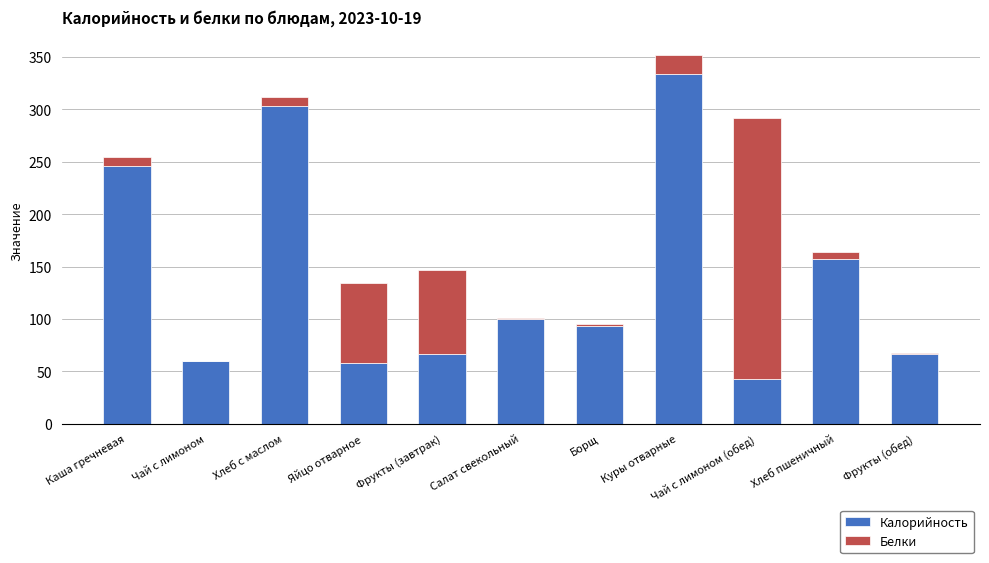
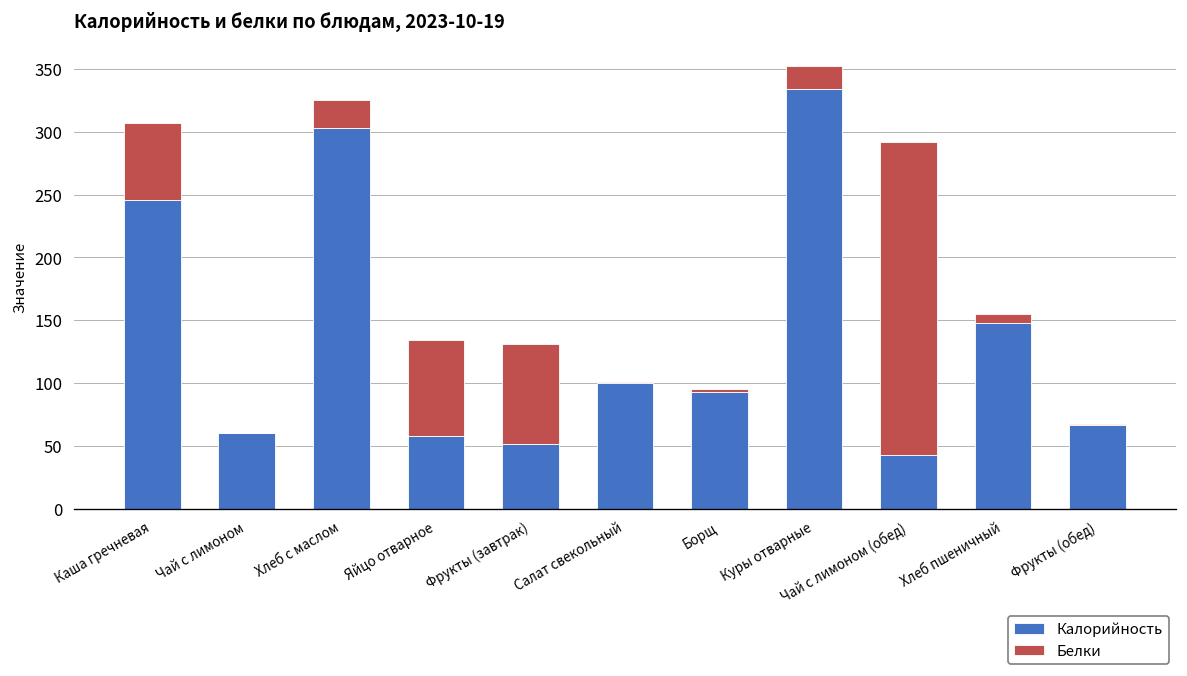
Белки, Каша гречневая: 9 -> 61
Белки, Хлеб с маслом: 9 -> 23
Калорийность, Фрукты (завтрак): 67 -> 52
Калорийность, Хлеб пшеничный: 157 -> 148
